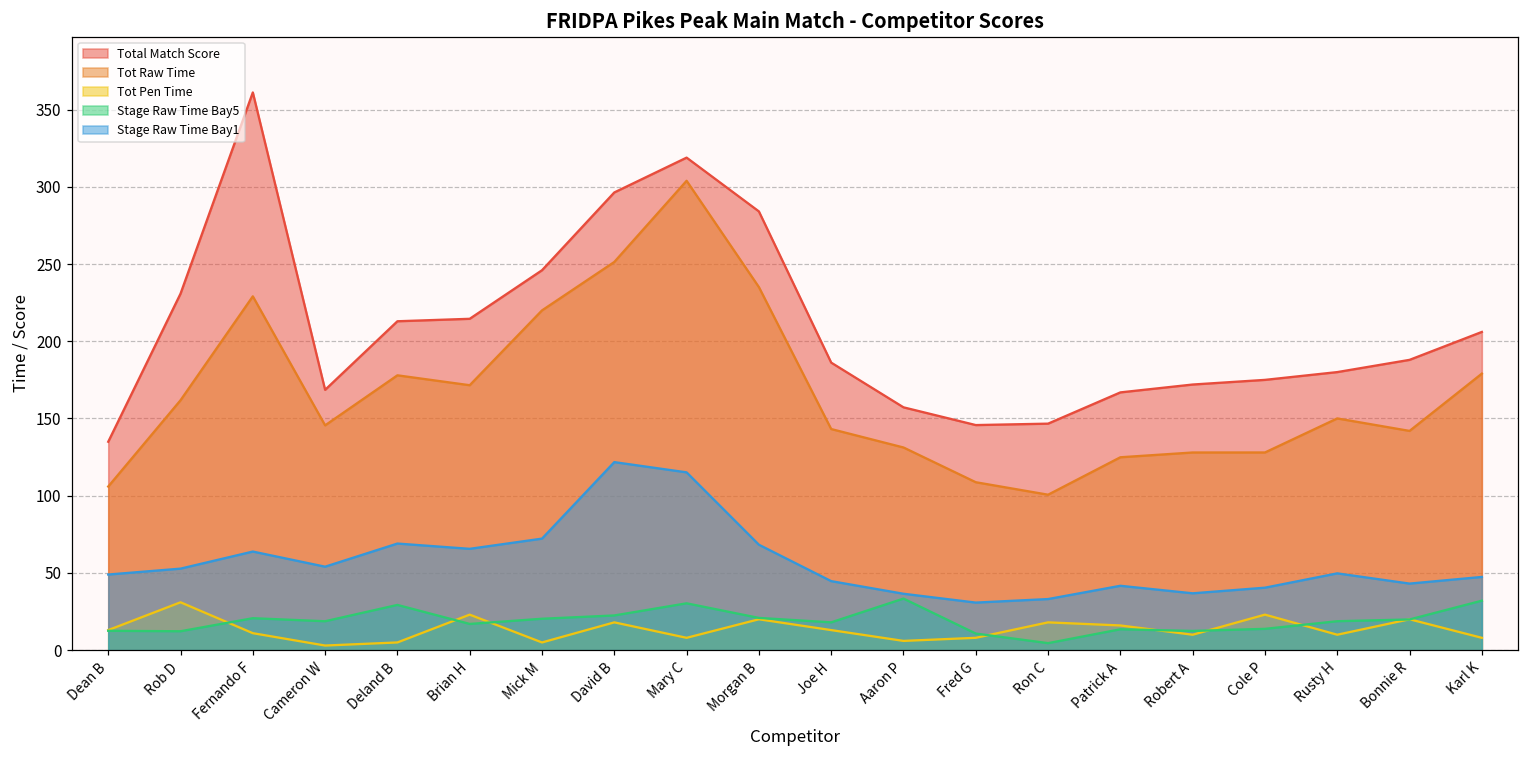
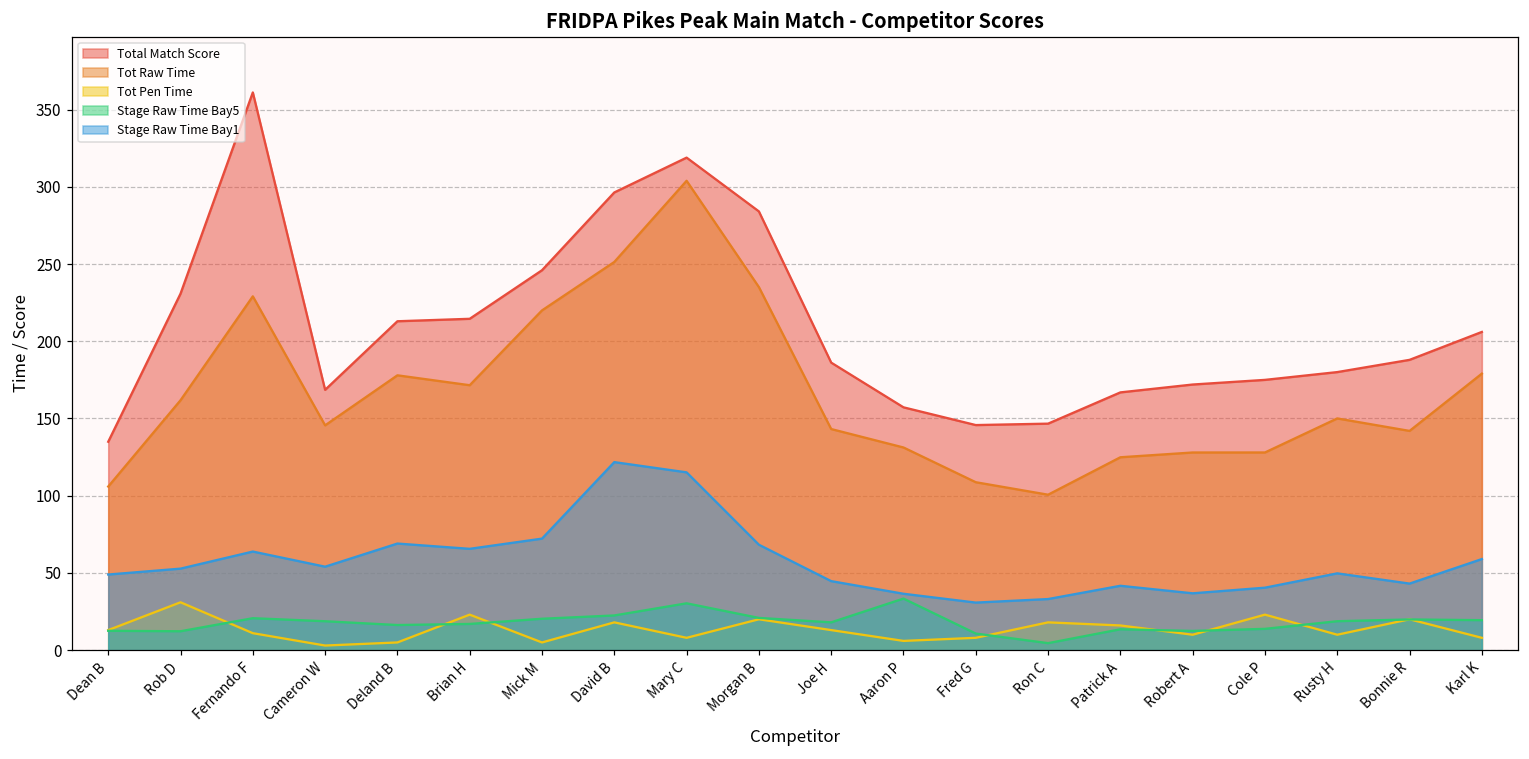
Stage Raw Time Bay5, Deland B: 29 -> 16
Stage Raw Time Bay5, Karl K: 32 -> 19
Stage Raw Time Bay1, Karl K: 47 -> 59
